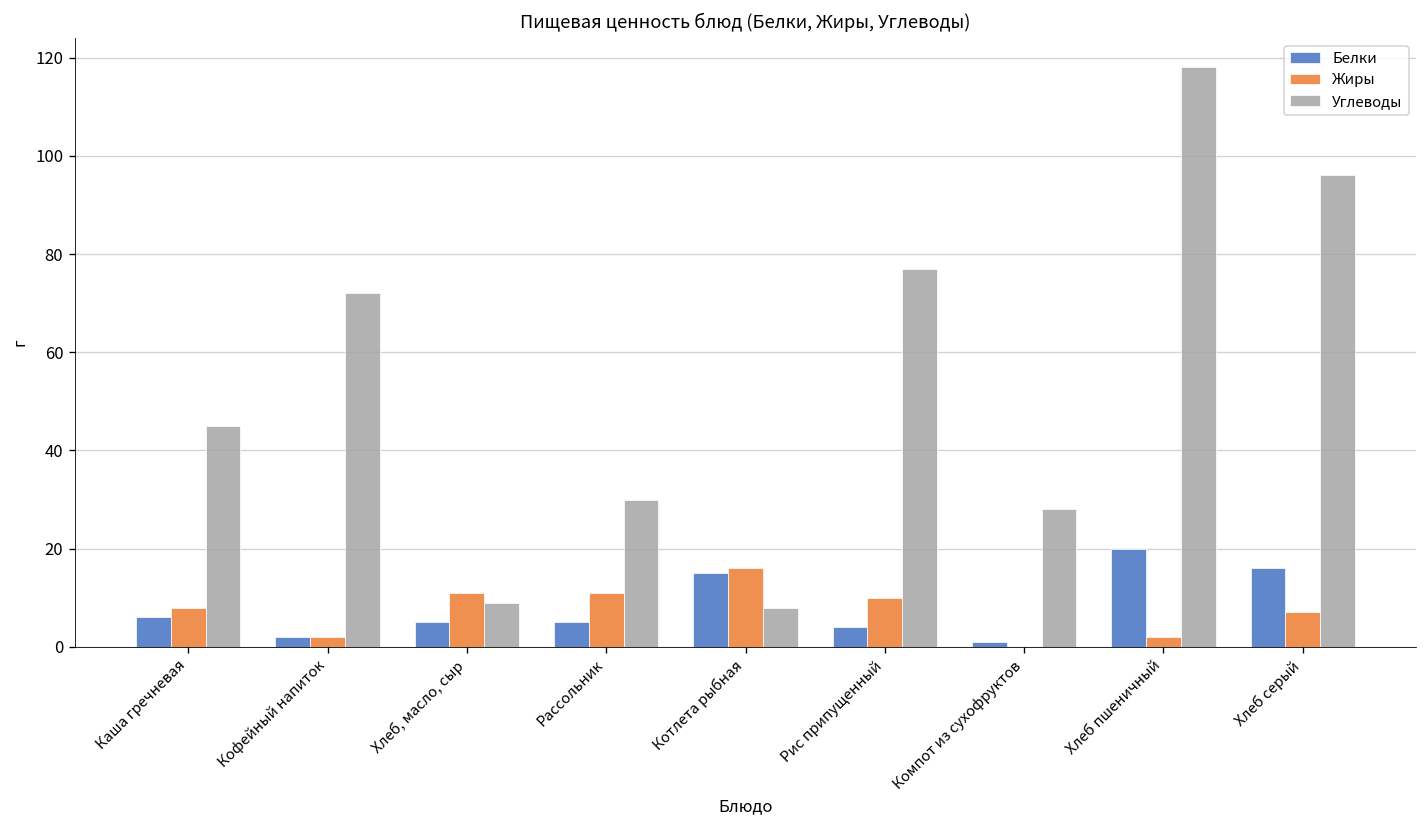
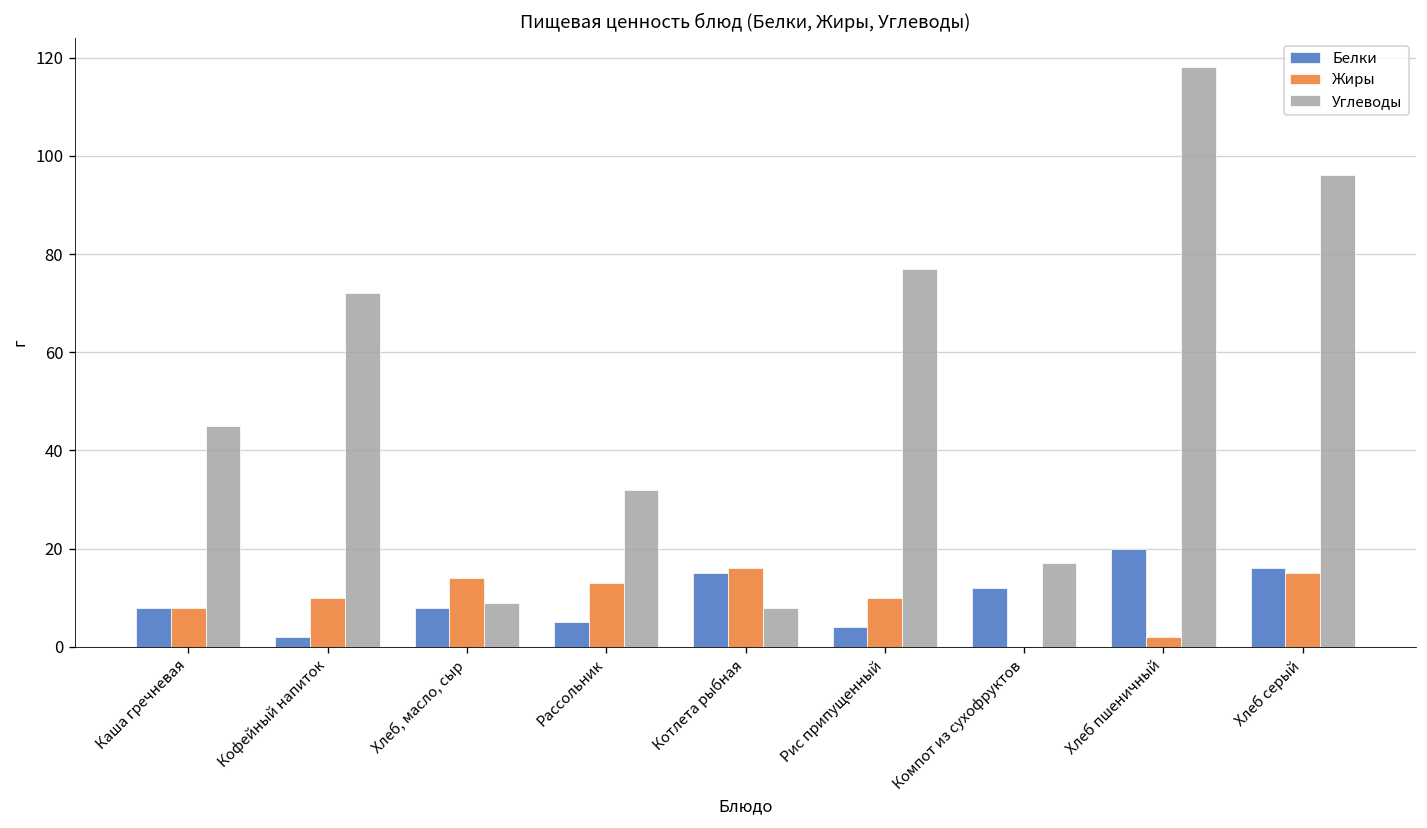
Белки, Каша гречневая: 6 -> 8
Жиры, Кофейный напиток: 2 -> 10
Белки, Хлеб, масло, сыр: 5 -> 8
Жиры, Хлеб, масло, сыр: 11 -> 14
Жиры, Рассольник: 11 -> 13
Углеводы, Рассольник: 30 -> 32
Белки, Компот из сухофруктов: 1 -> 12
Углеводы, Компот из сухофруктов: 28 -> 17
Жиры, Хлеб серый: 7 -> 15
